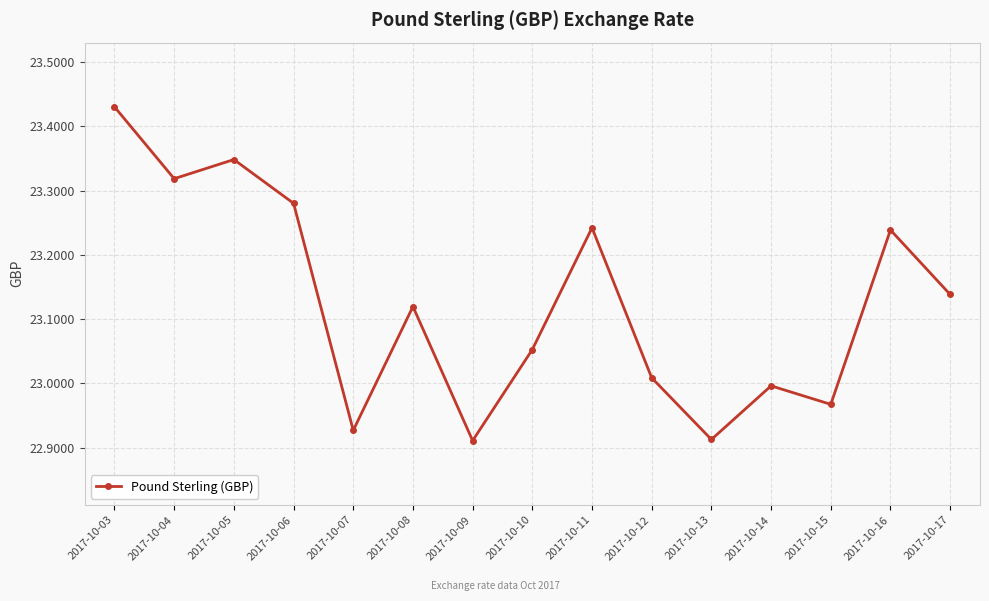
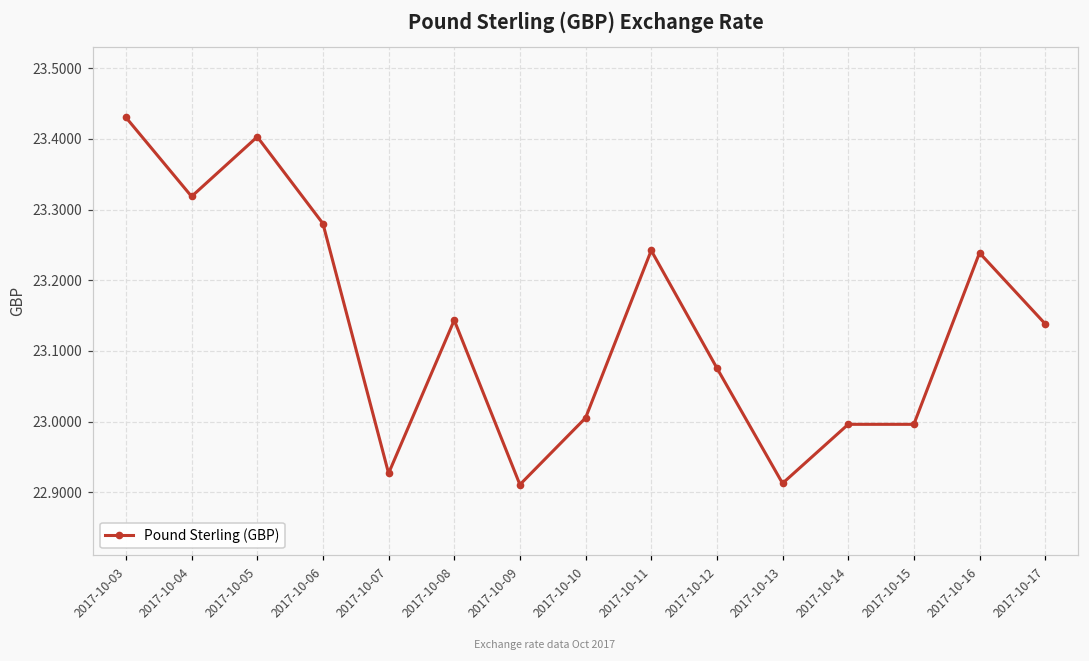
2017-10-05: 23.35 -> 23.40
2017-10-08: 23.12 -> 23.14
2017-10-10: 23.05 -> 23.01
2017-10-12: 23.01 -> 23.08
2017-10-15: 22.97 -> 23.00
